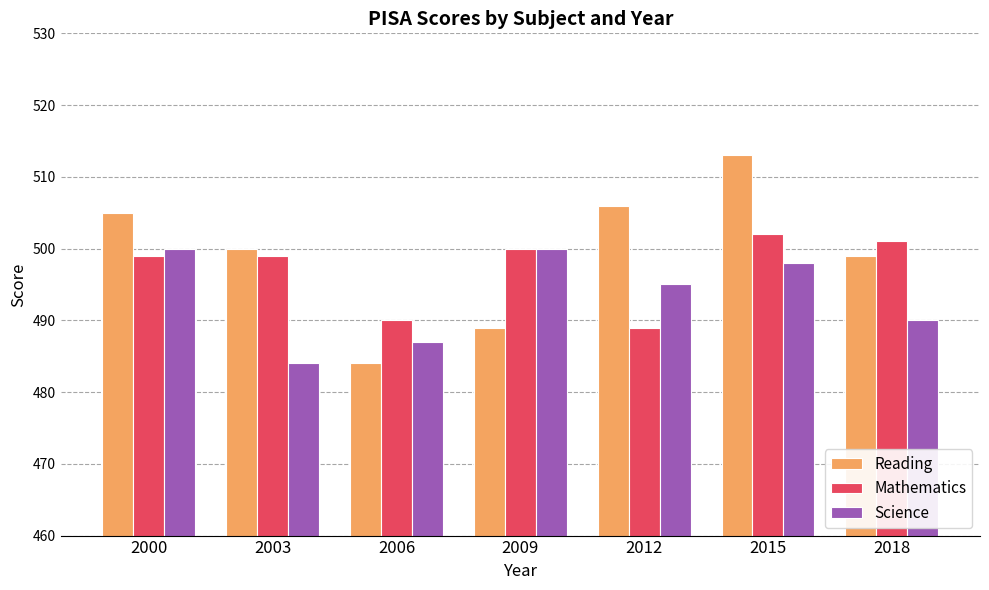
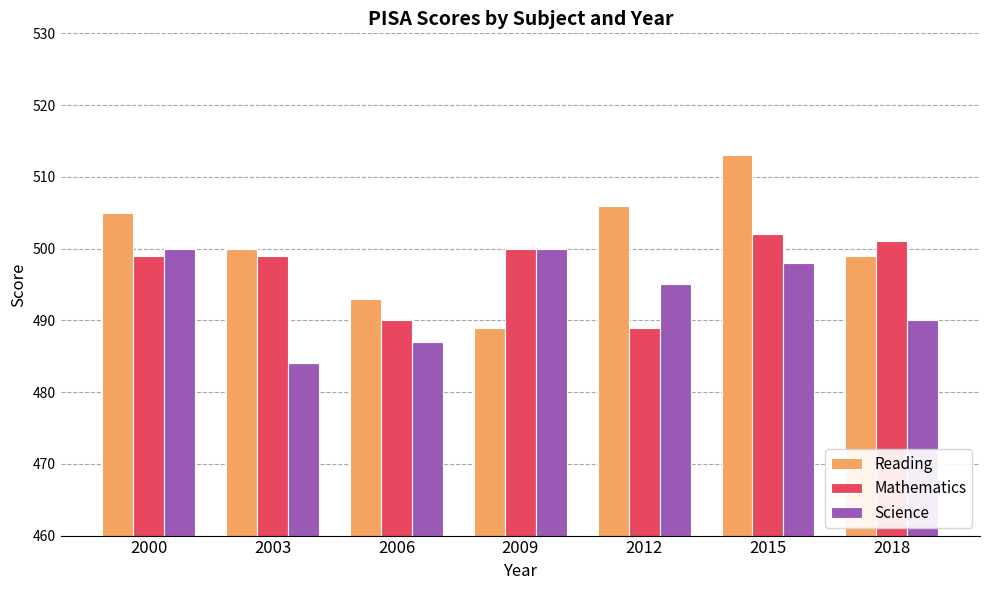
Reading, 2006: 484 -> 493
